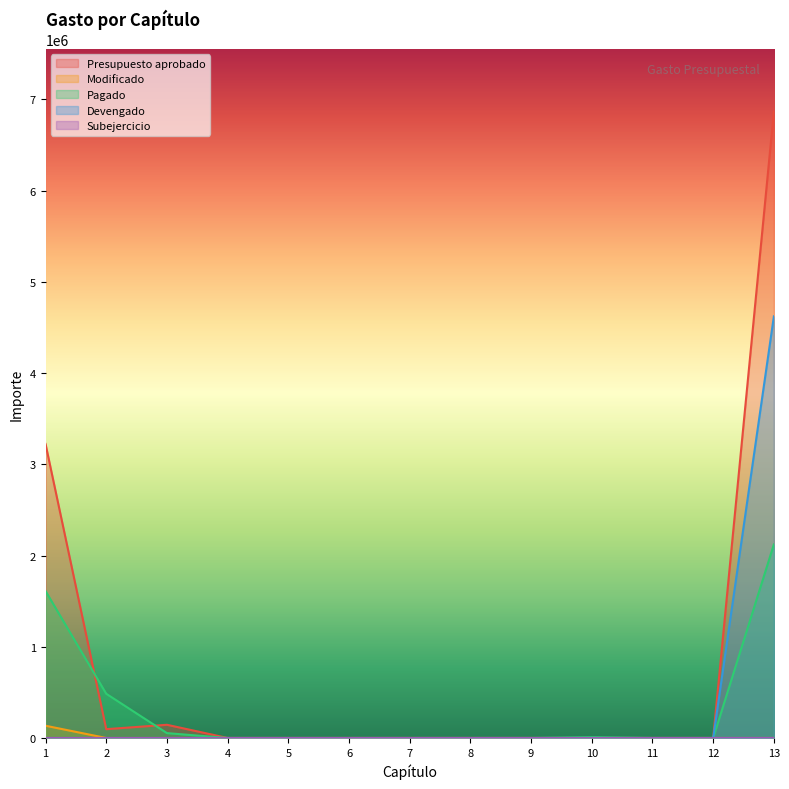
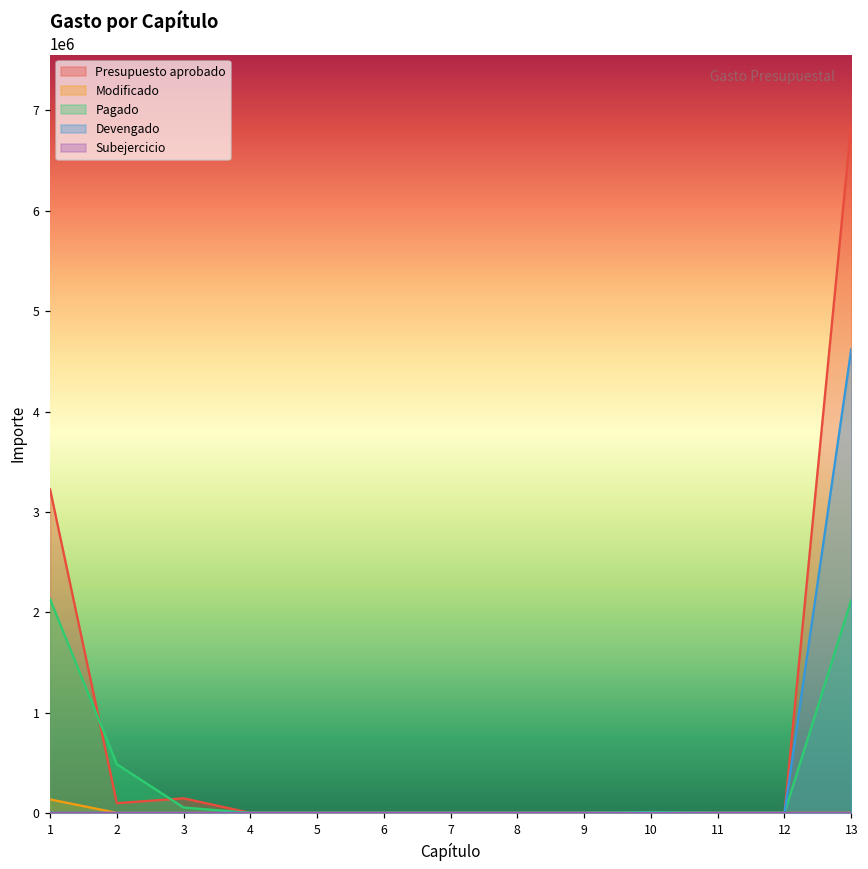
Pagado, 1: 1600000 -> 2100000
